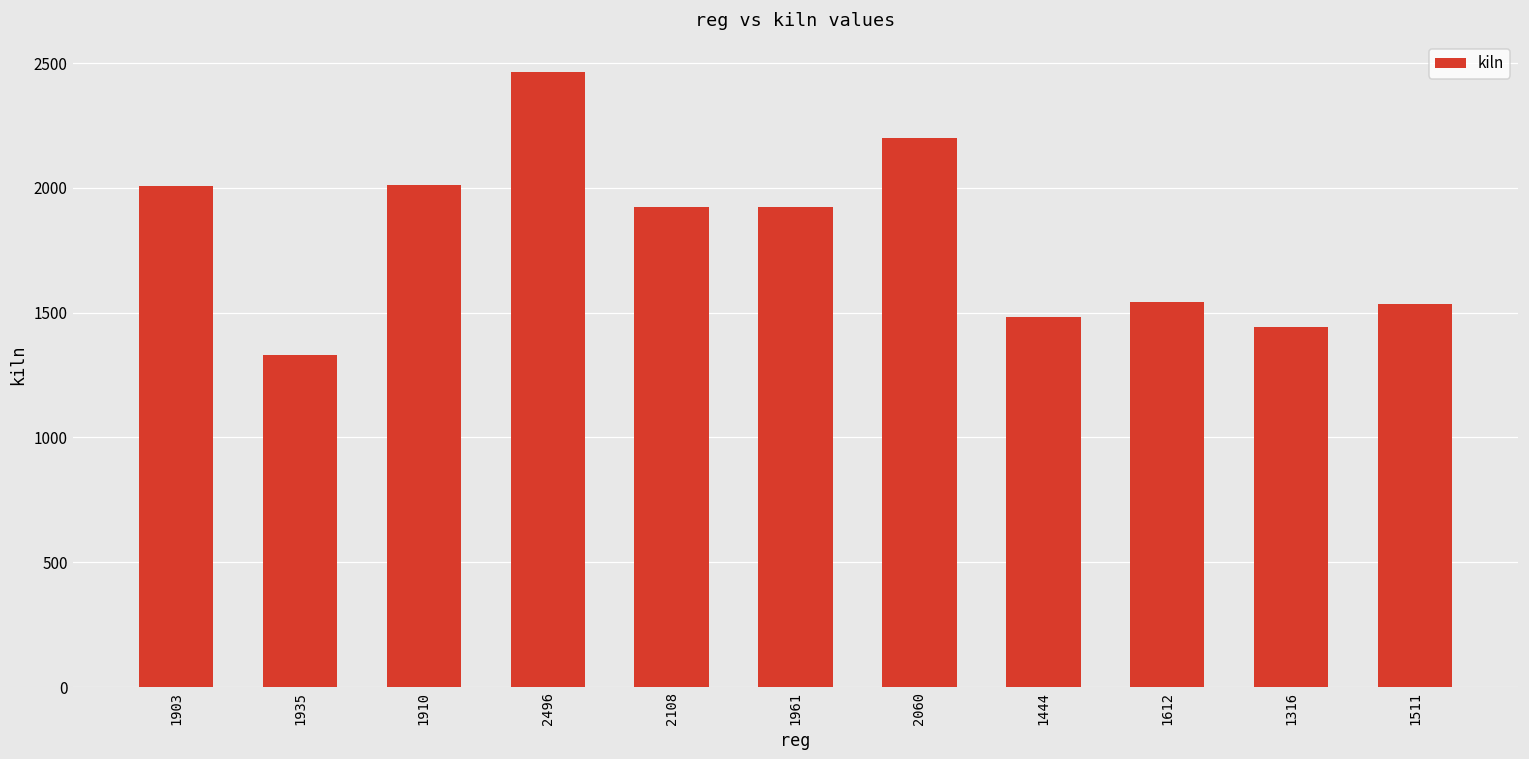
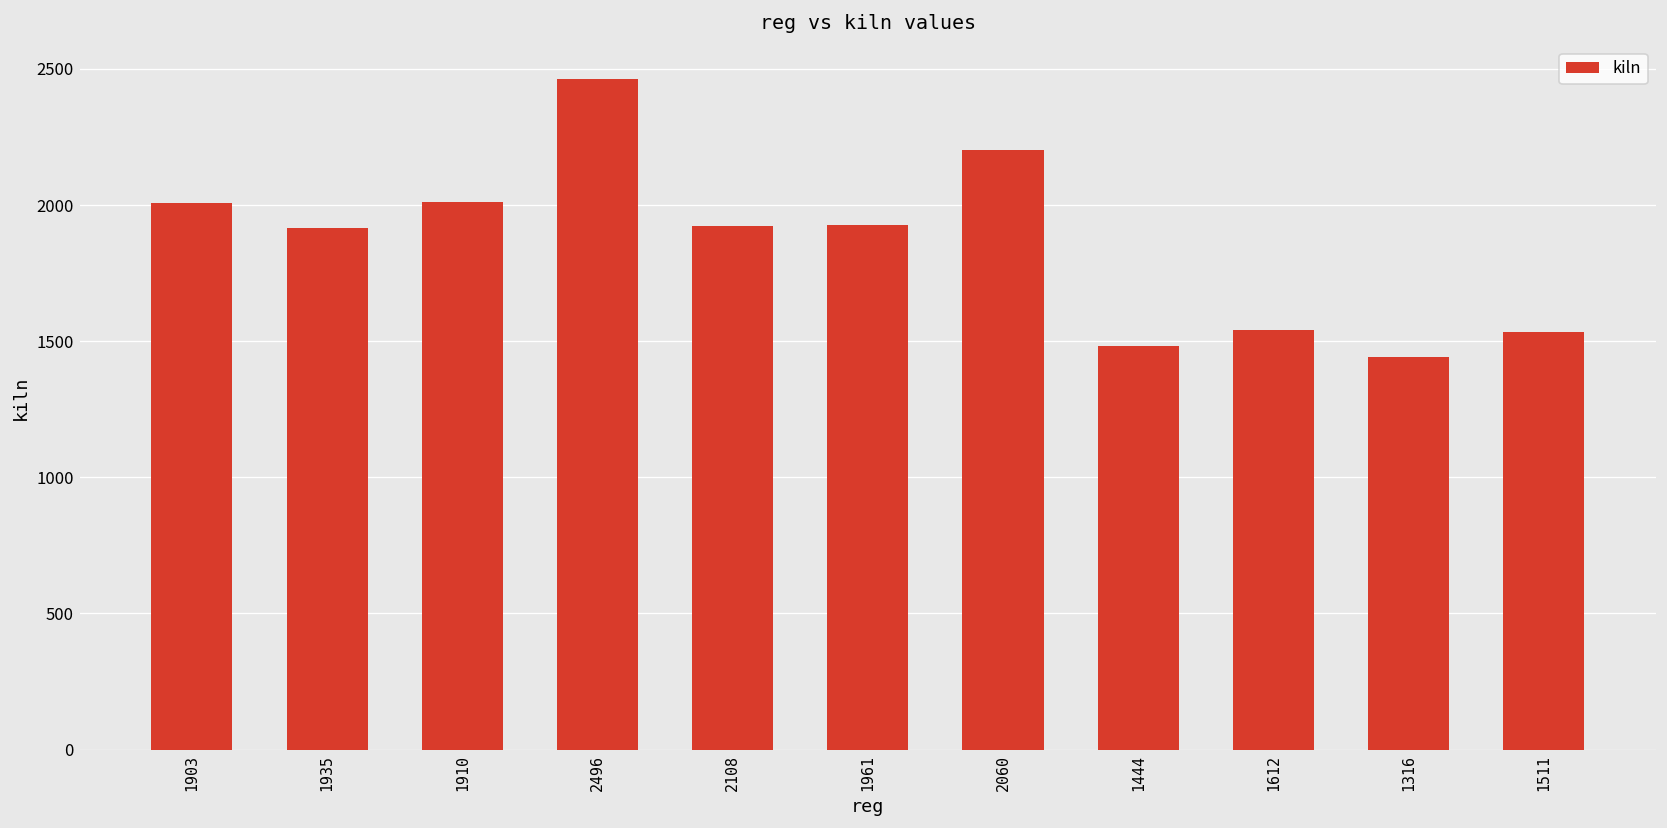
1935: 1330 -> 1920
